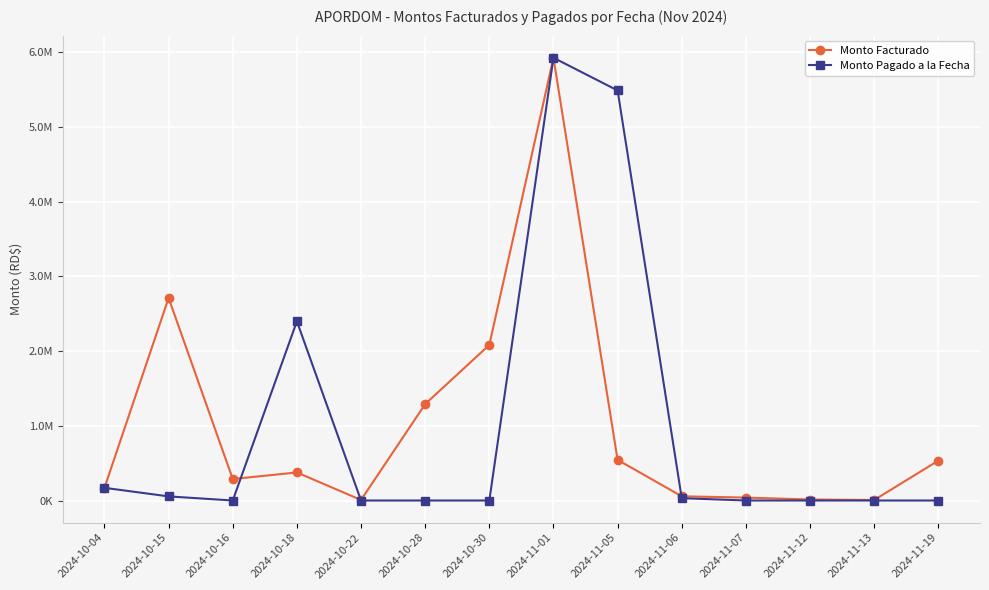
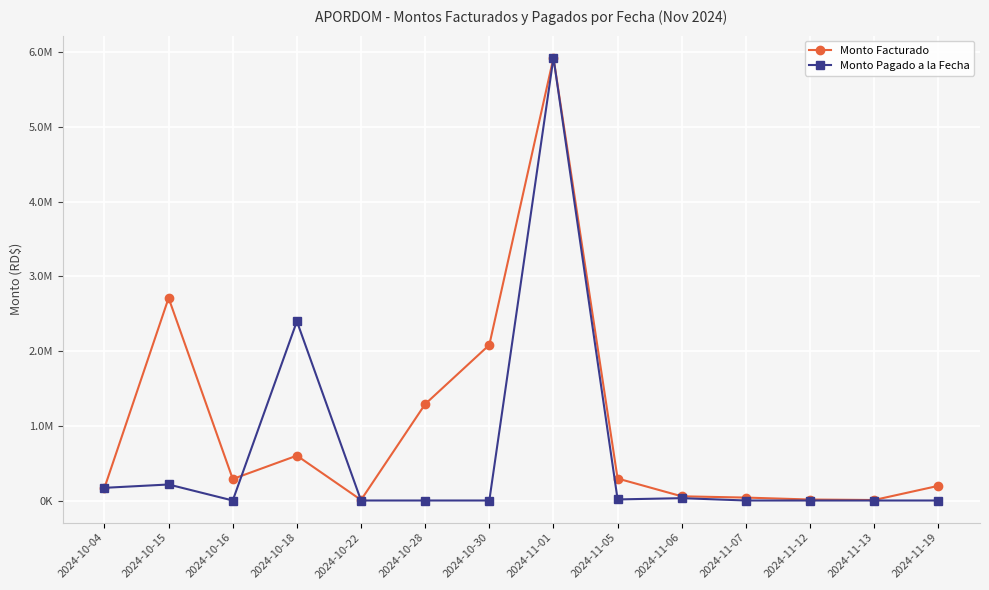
Monto Pagado a la Fecha, 2024-10-15: 100000 -> 200000
Monto Facturado, 2024-10-18: 400000 -> 600000
Monto Facturado, 2024-11-05: 500000 -> 300000
Monto Pagado a la Fecha, 2024-11-05: 5500000 -> 0
Monto Facturado, 2024-11-19: 500000 -> 200000
